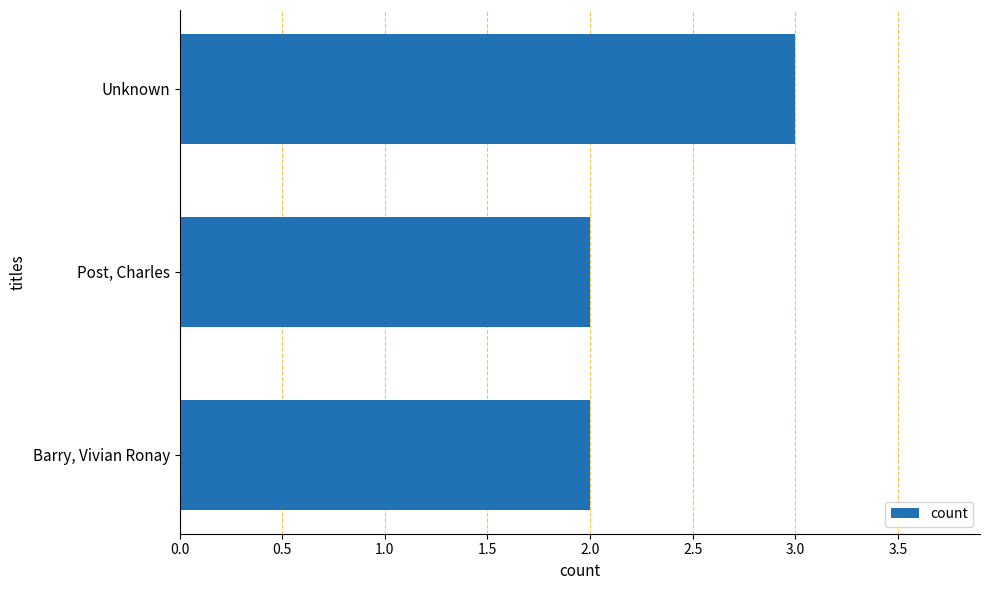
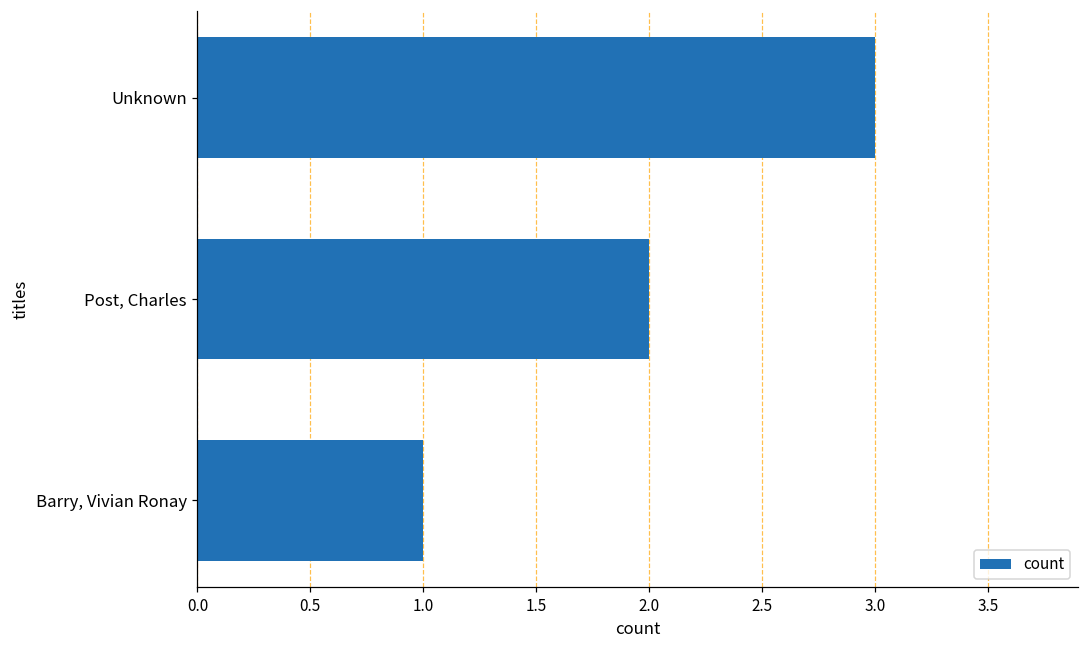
Barry, Vivian Ronay: 2 -> 1
